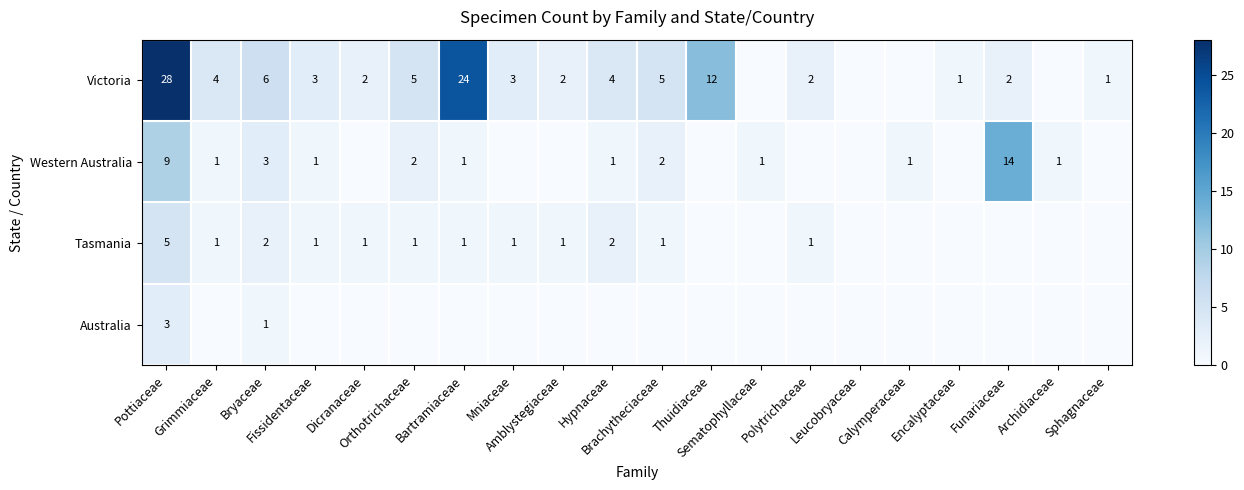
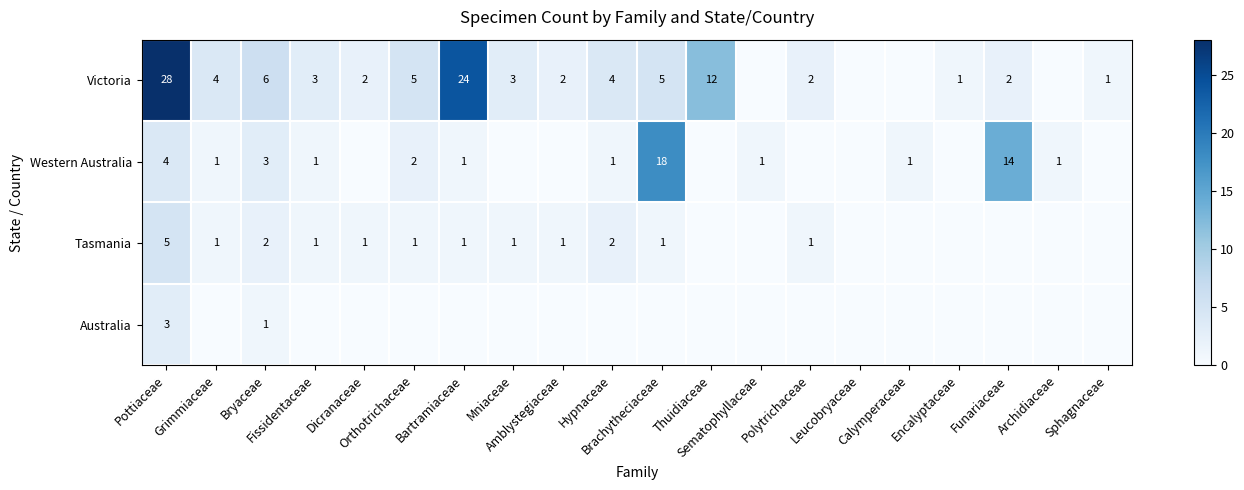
Western Australia, Pottiaceae: 9 -> 4
Western Australia, Brachytheciaceae: 2 -> 18
